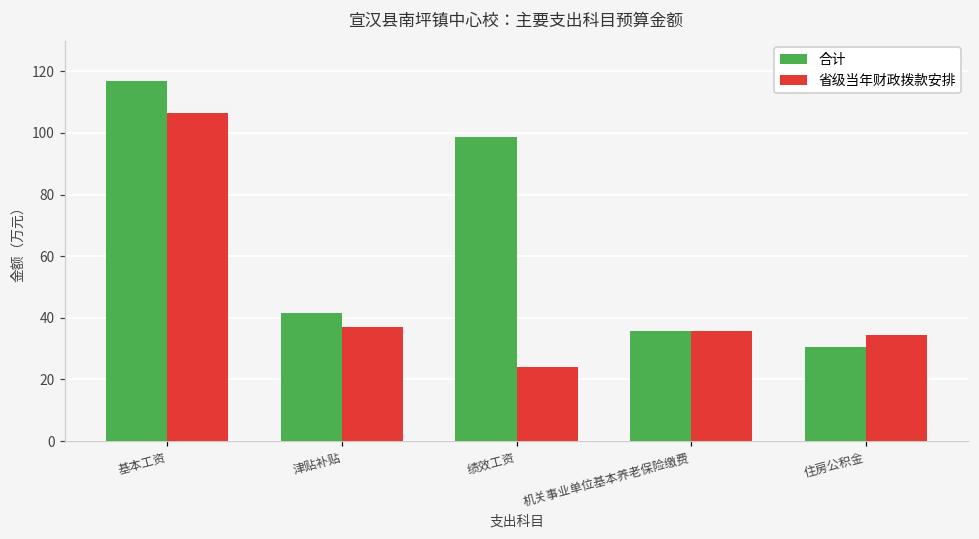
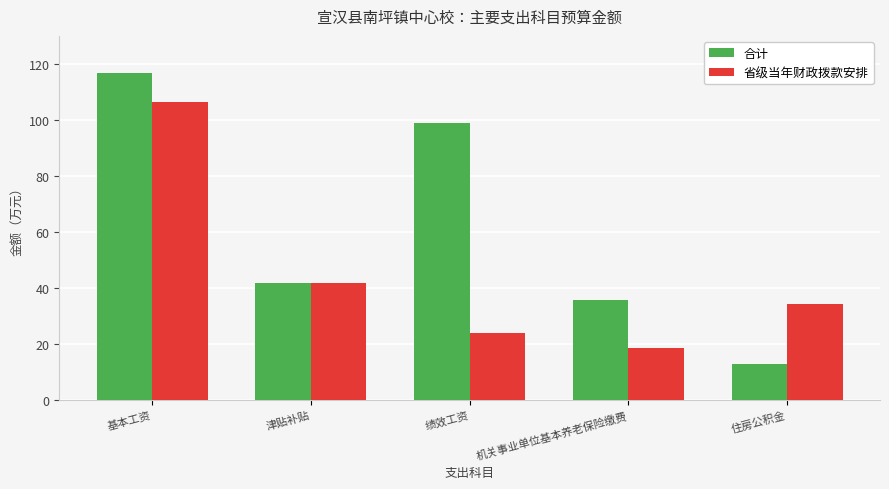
省级当年财政拨款安排, 津贴补贴: 37 -> 42
省级当年财政拨款安排, 机关事业单位基本养老保险缴费: 36 -> 19
合计, 住房公积金: 31 -> 13
